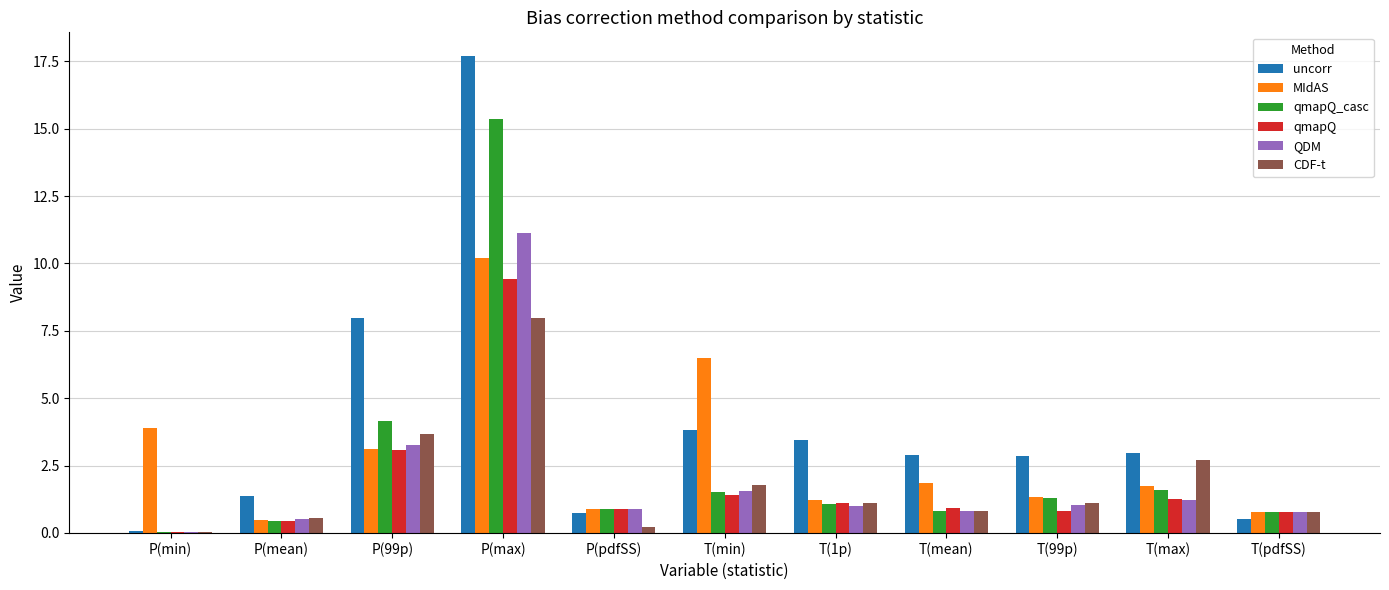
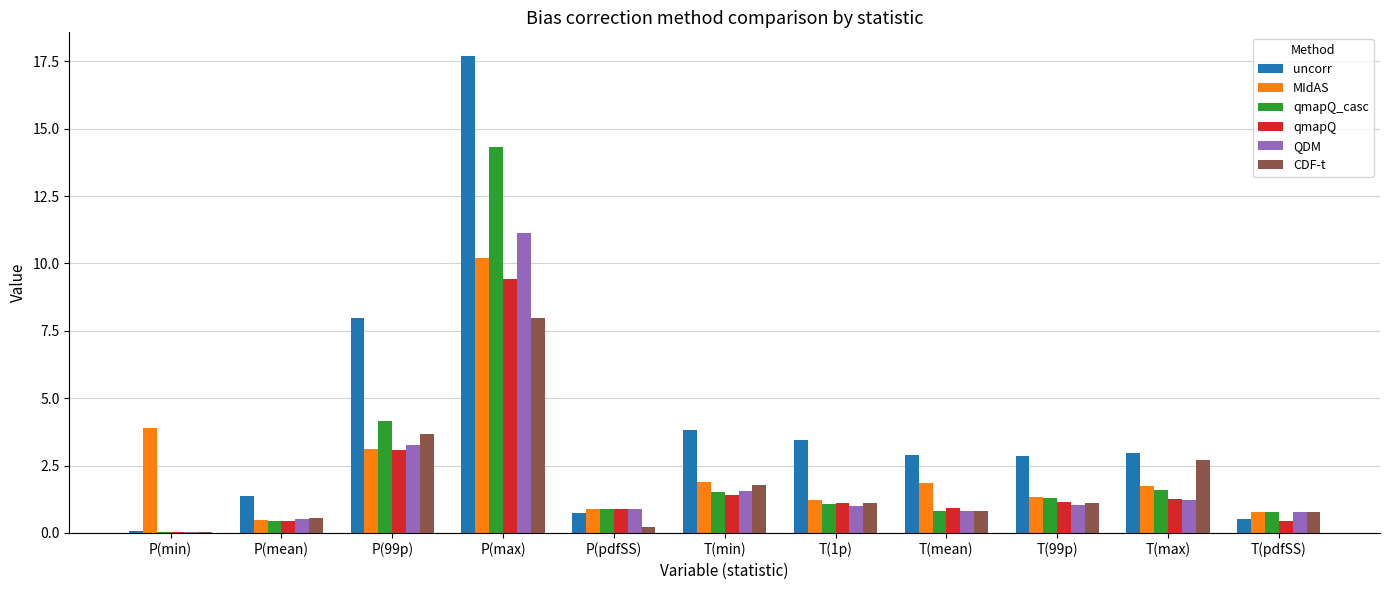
qmapQ_casc, P(max): 15.4 -> 14.3
MIdAS, T(min): 6.5 -> 1.9
qmapQ, T(99p): 0.8 -> 1.2
qmapQ, T(pdfSS): 0.8 -> 0.5
